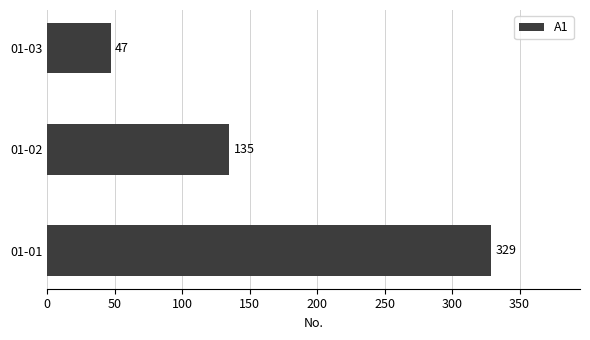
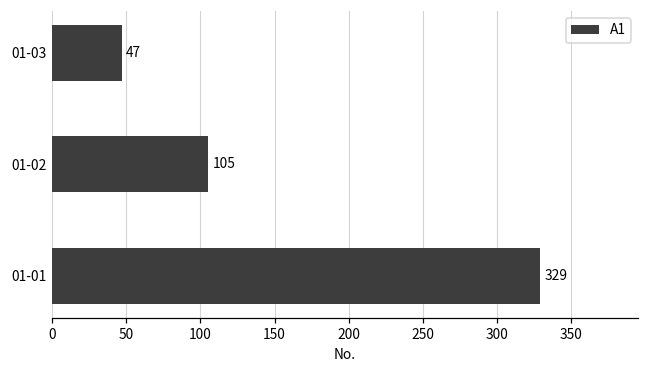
01-02: 135 -> 105
